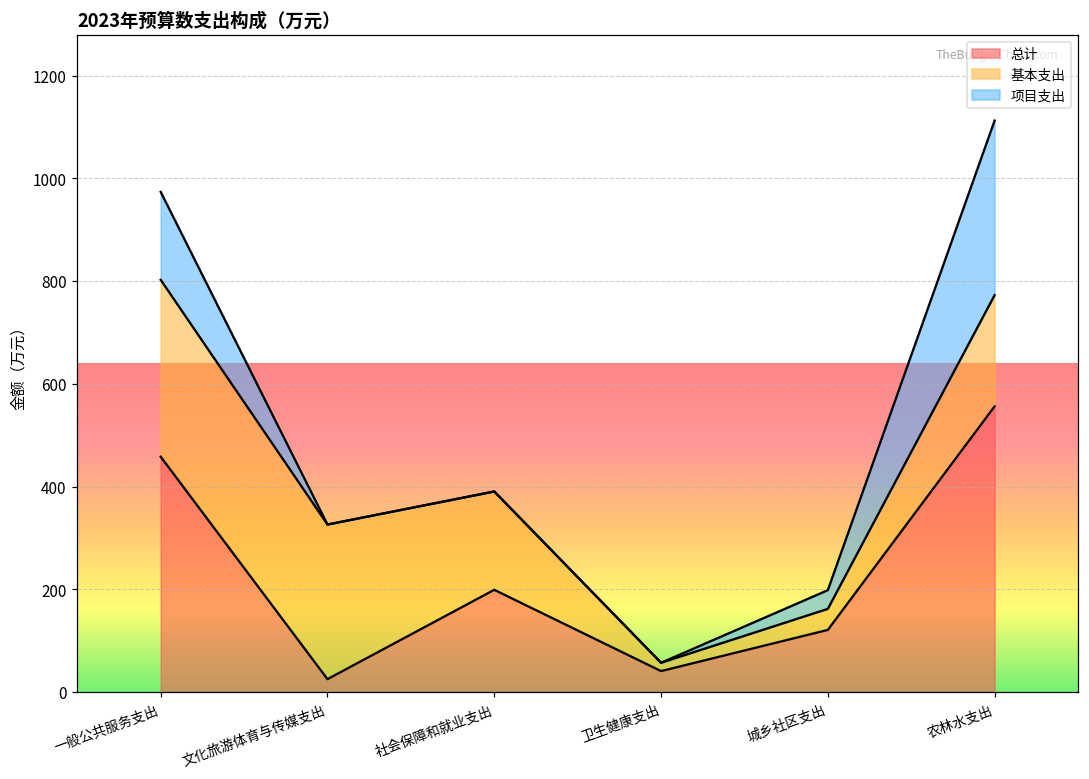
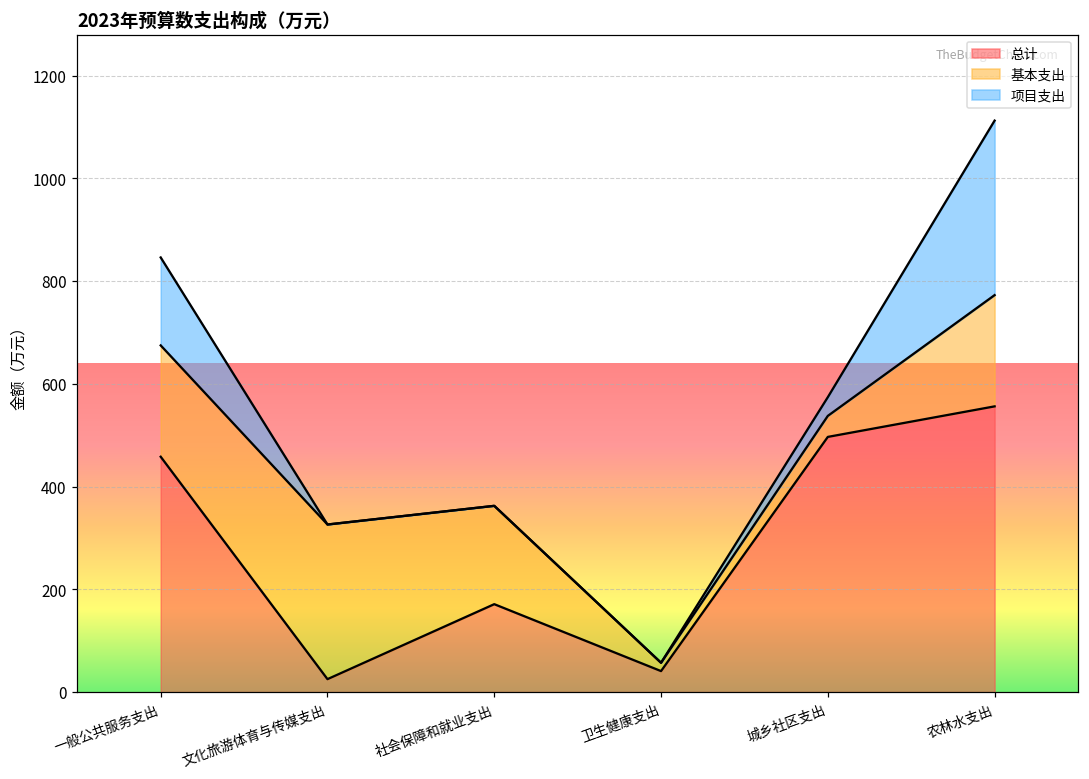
基本支出, 一般公共服务支出: 340 -> 220
总计, 社会保障和就业支出: 200 -> 170
总计, 城乡社区支出: 120 -> 500
